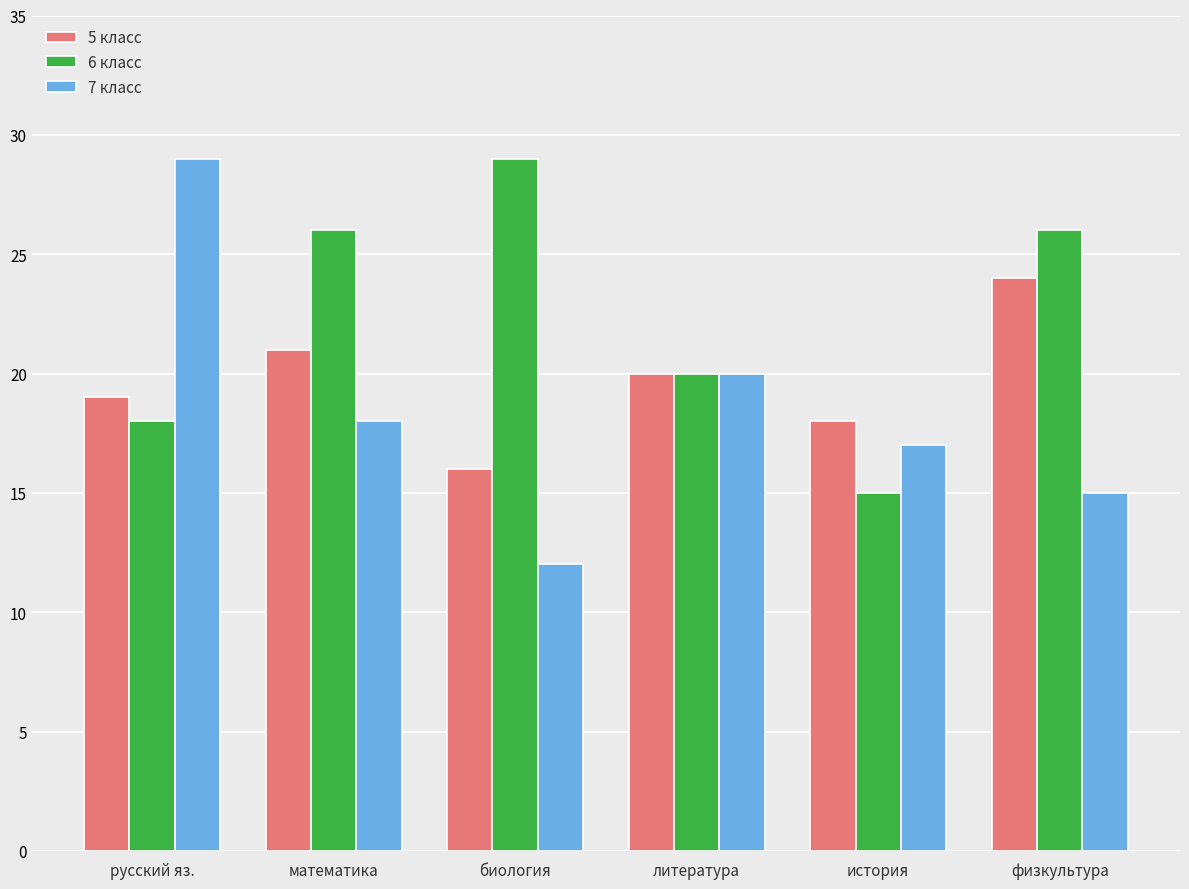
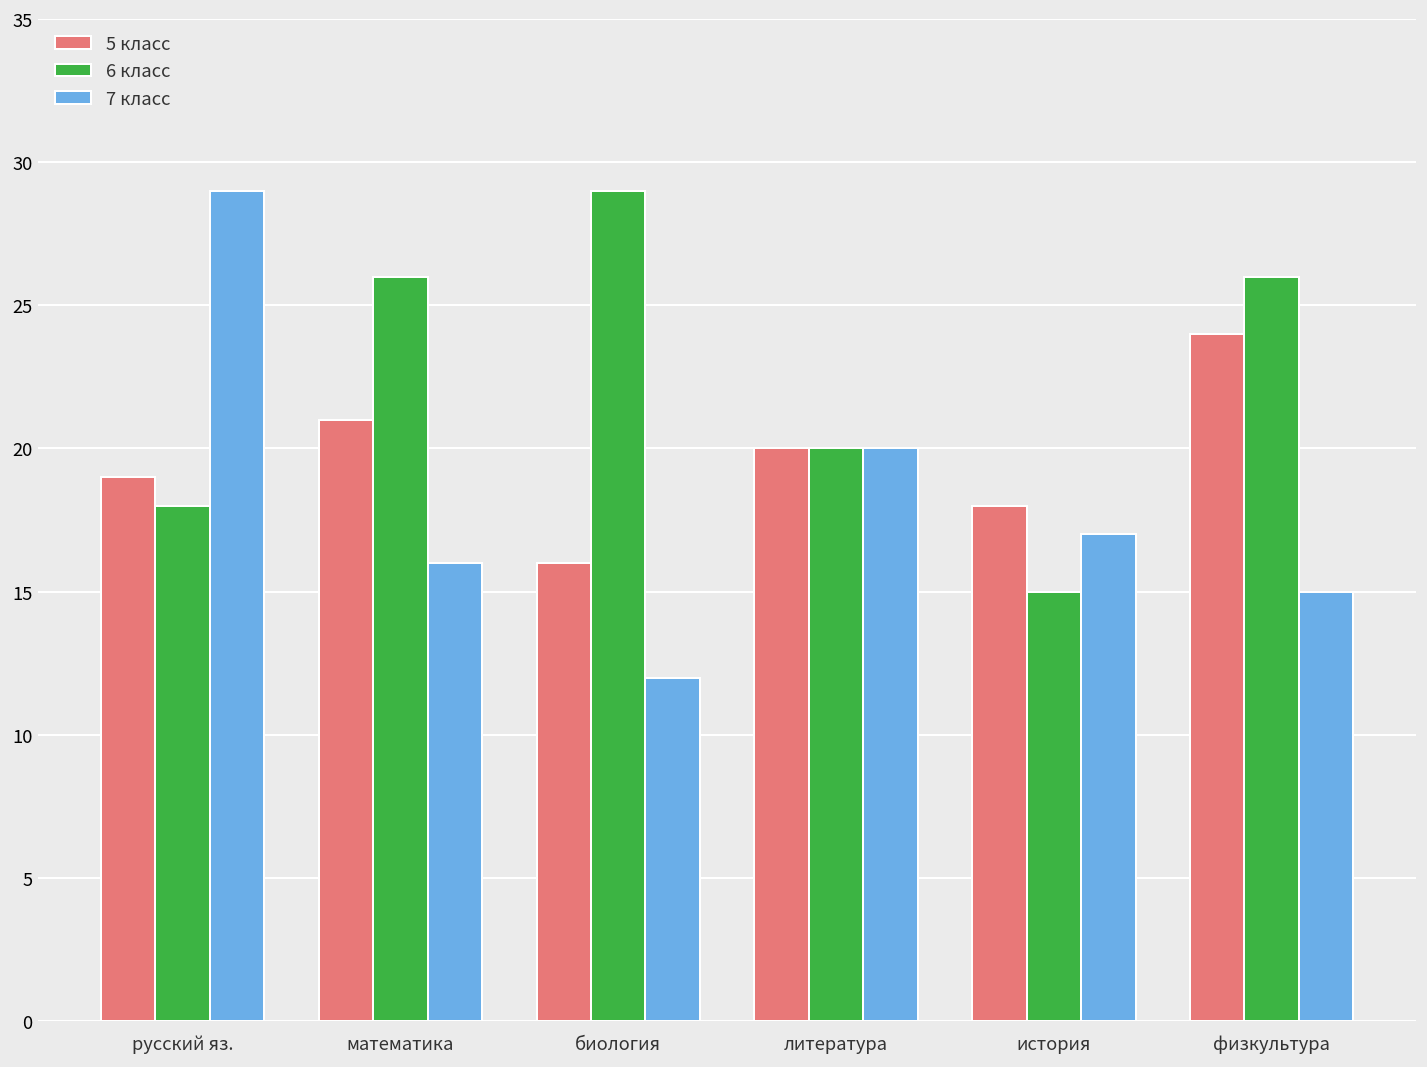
7 класс, математика: 18 -> 16
